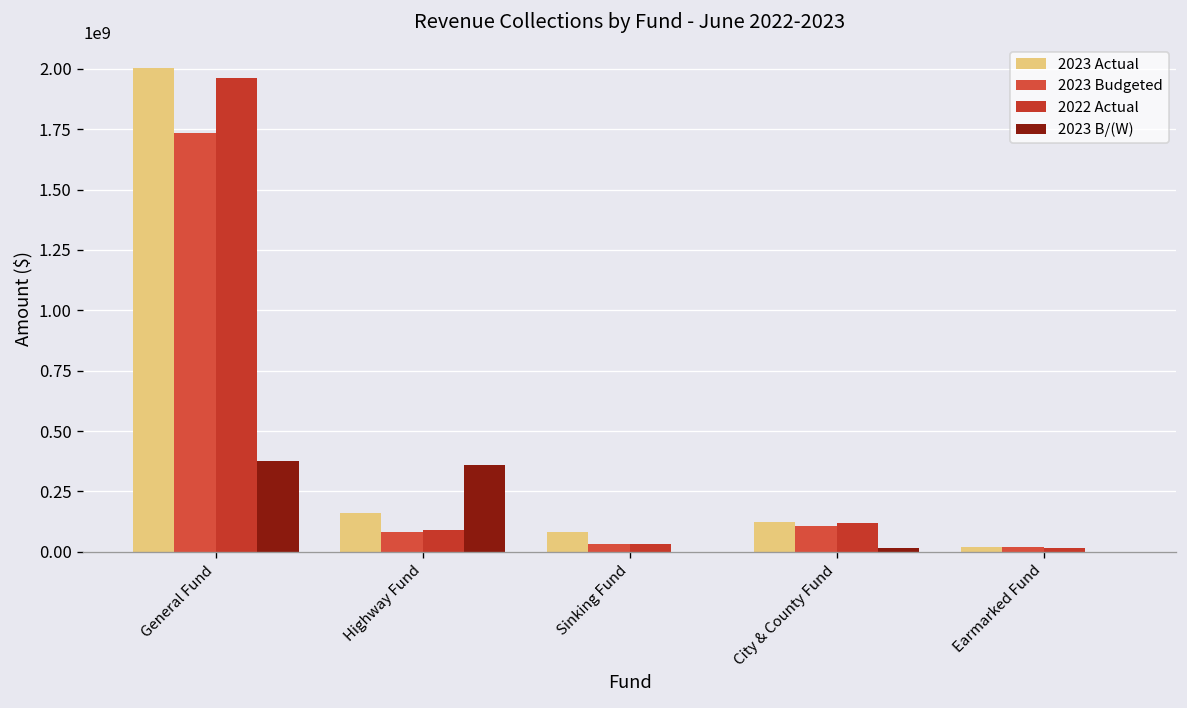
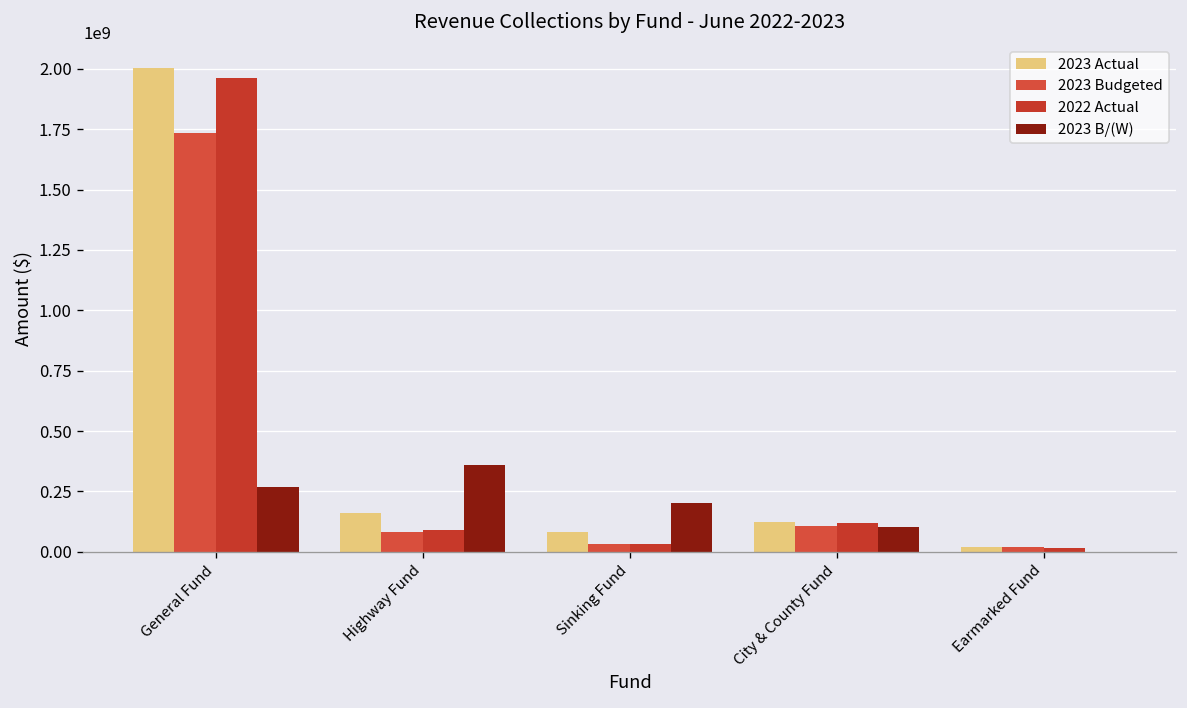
2023 B/(W), General Fund: 380000000 -> 270000000
2023 B/(W), Sinking Fund: 0 -> 200000000
2023 B/(W), City & County Fund: 10000000 -> 100000000
